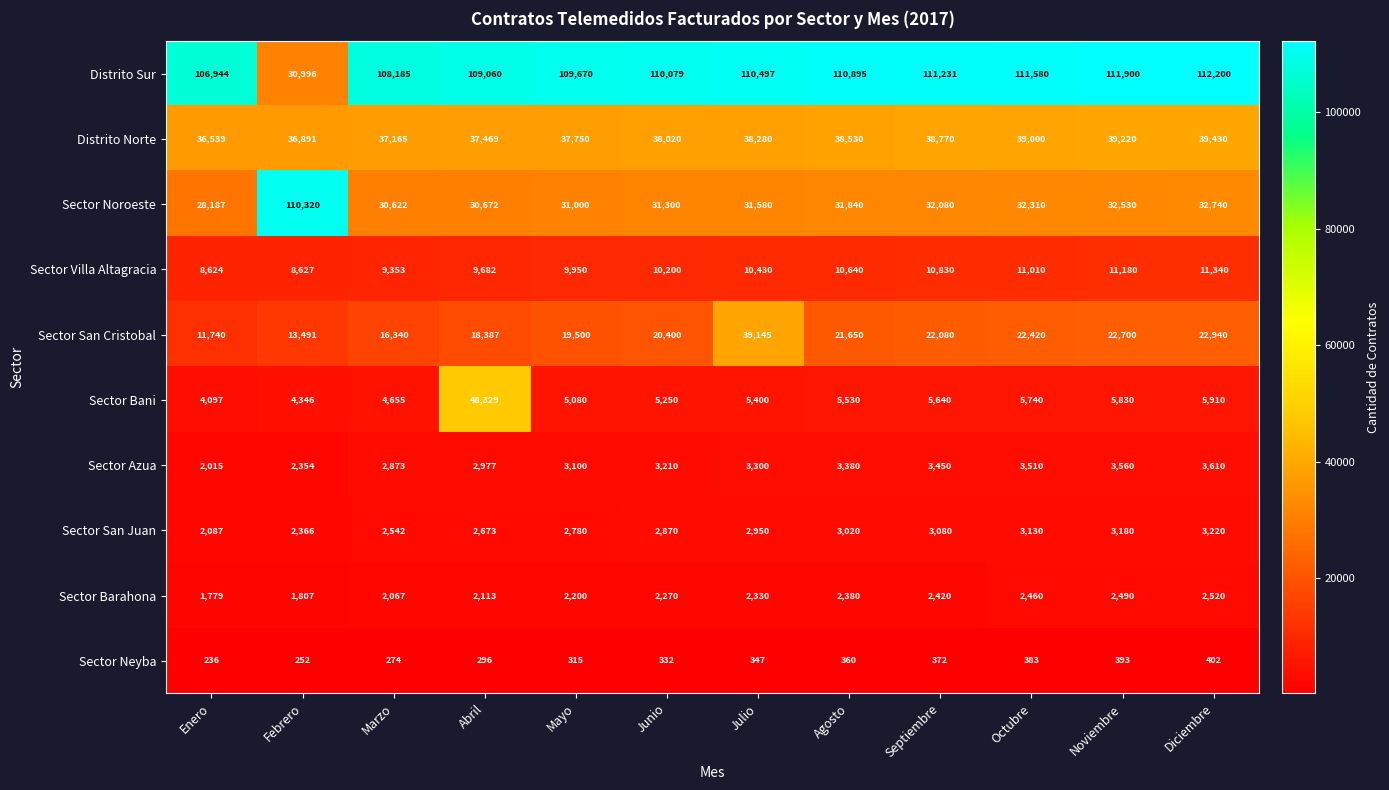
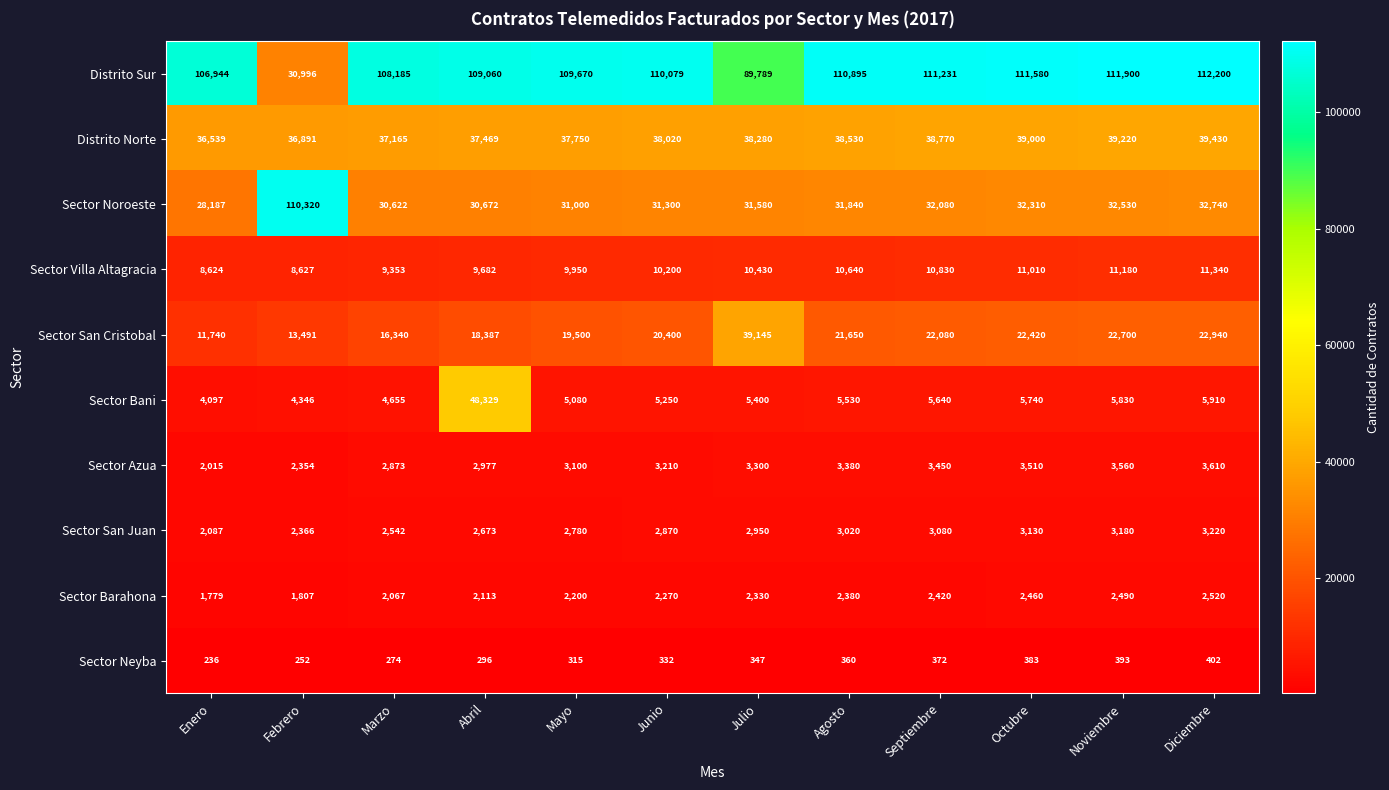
Distrito Sur, Julio: 110,497 -> 89,789
